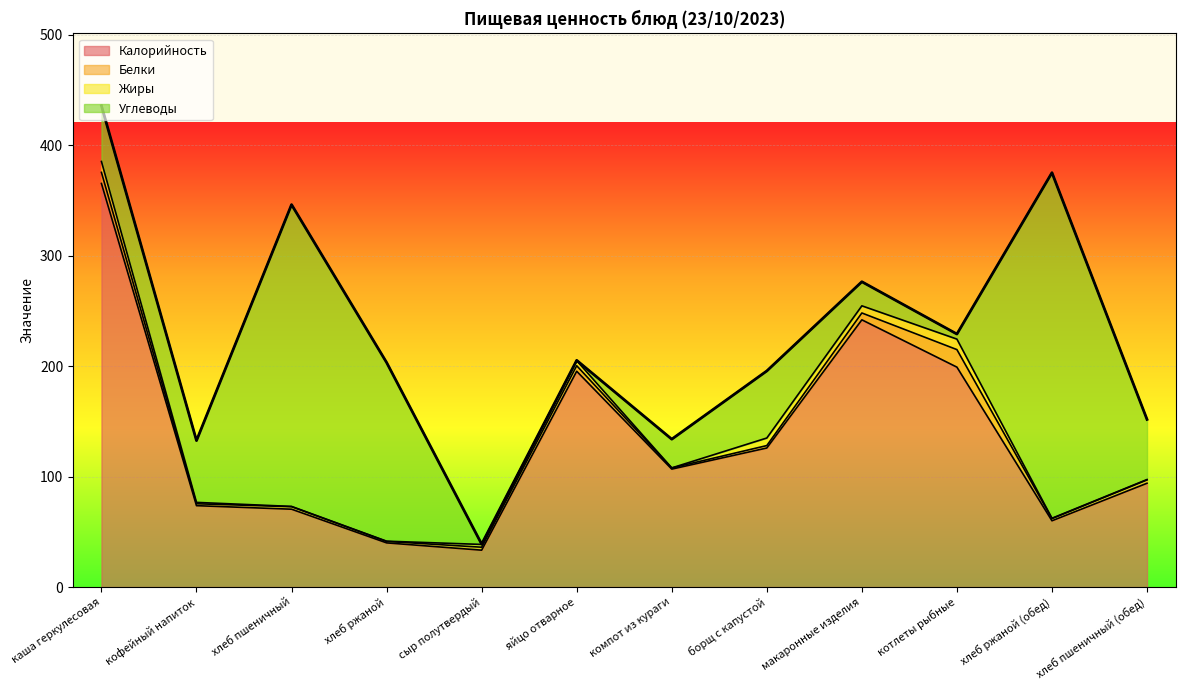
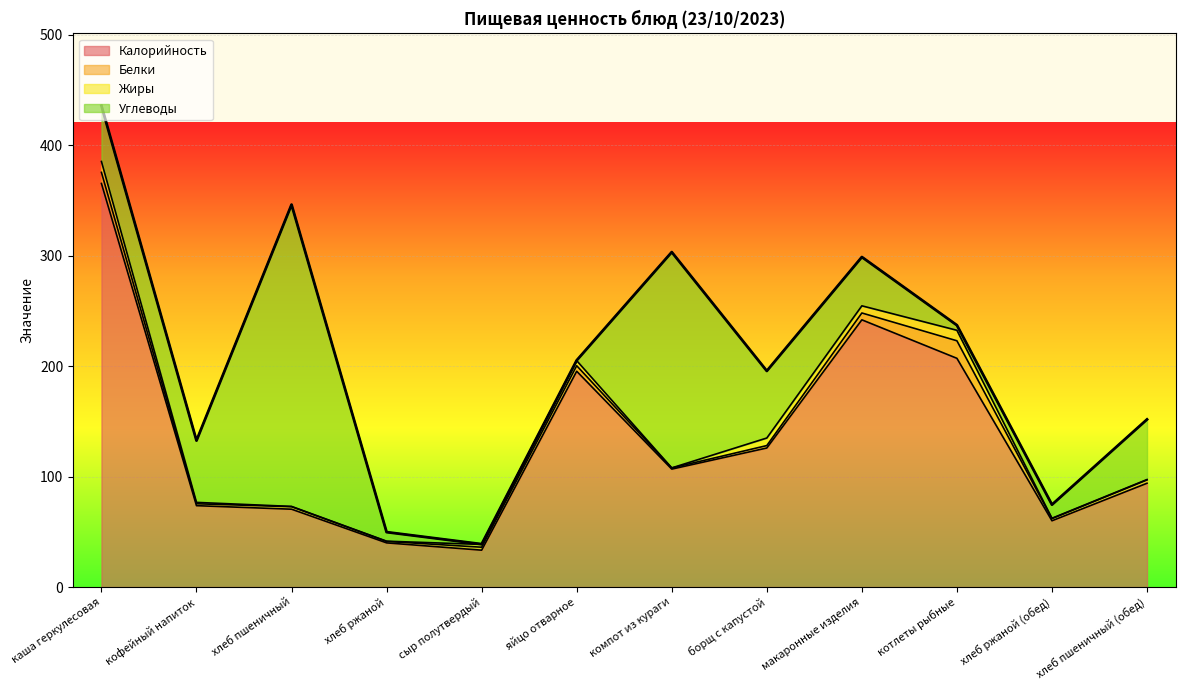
Углеводы, хлеб ржаной: 162 -> 8
Углеводы, компот из кураги: 26 -> 195
Углеводы, макаронные изделия: 22 -> 44
Калорийность, котлеты рыбные: 199 -> 207
Углеводы, хлеб ржаной (обед): 313 -> 12
